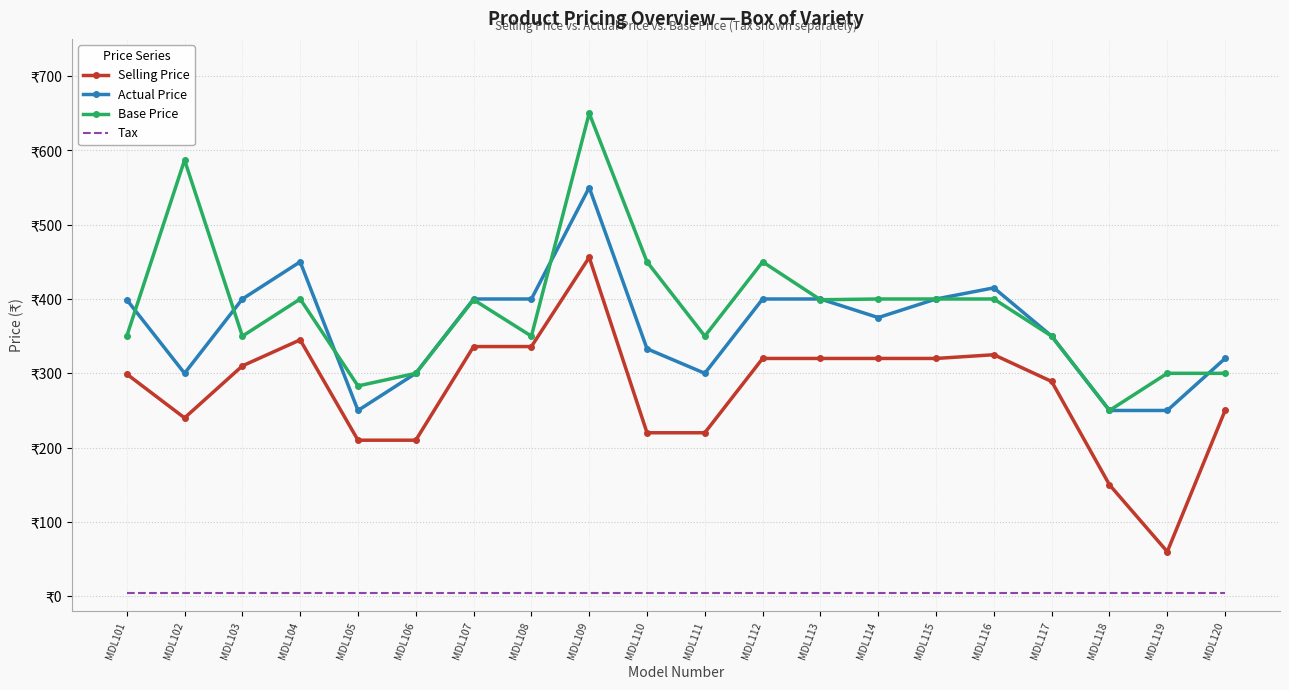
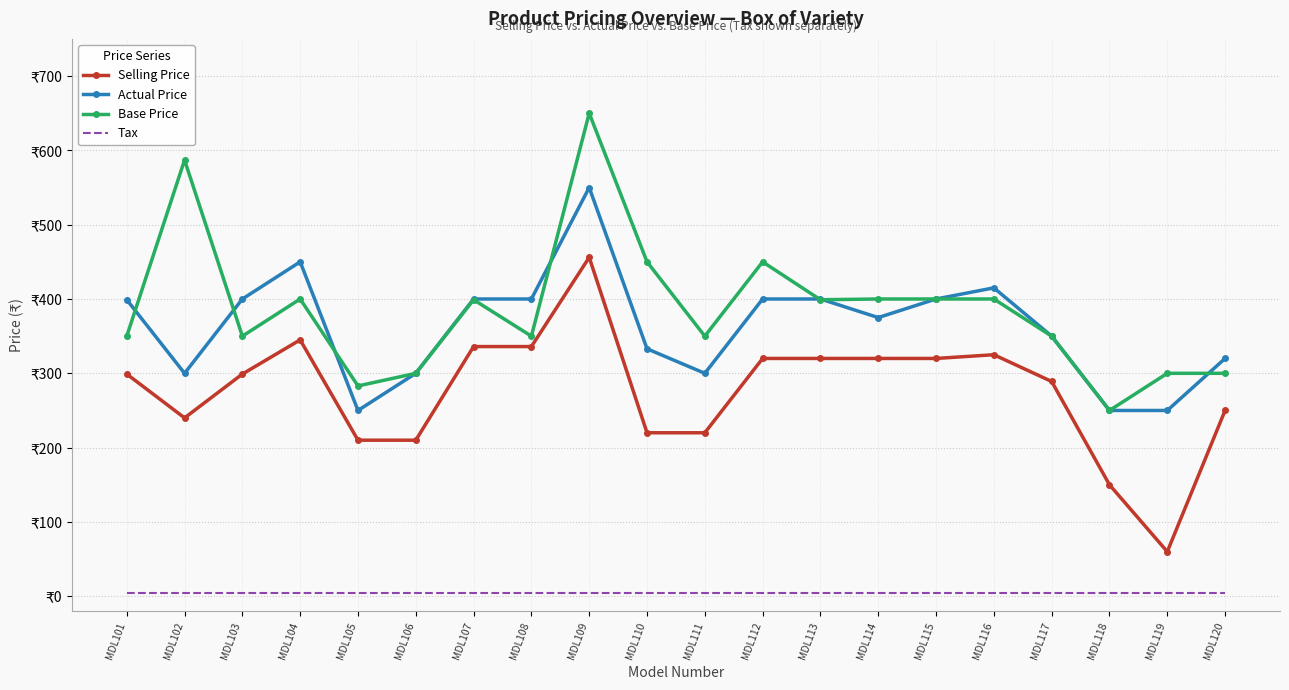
Selling Price, MDL103: ₹310 -> ₹300
